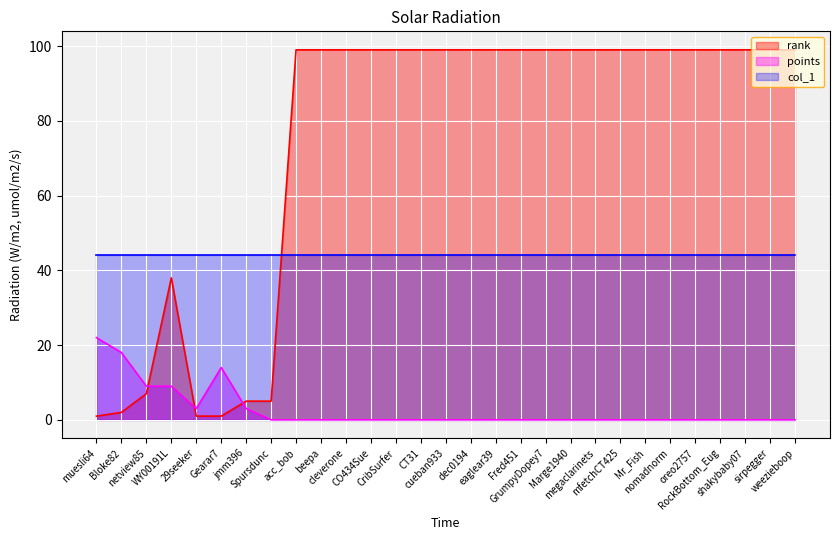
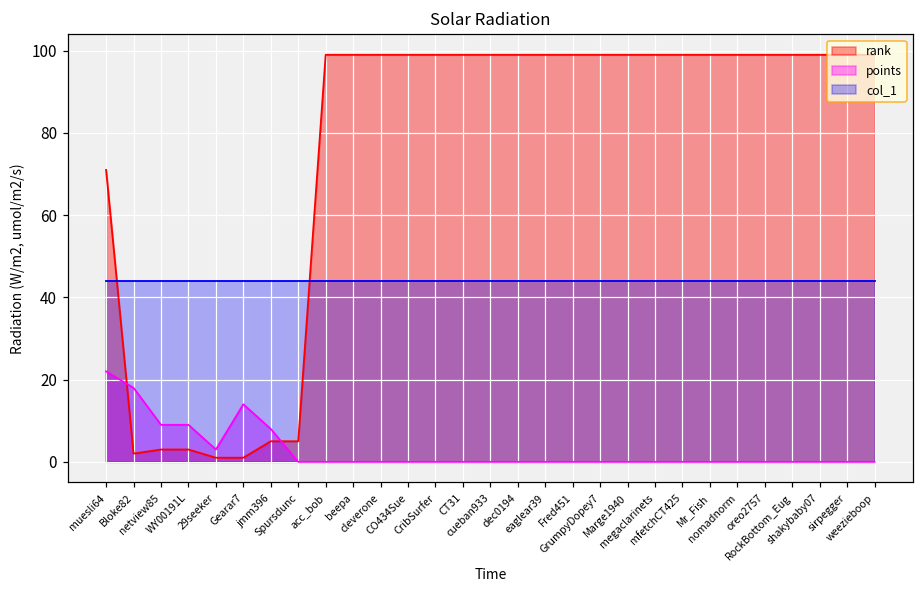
rank, muesli64: 1 -> 71
rank, netview85: 7 -> 3
rank, WY00191L: 38 -> 3
points, jmm396: 3 -> 8
